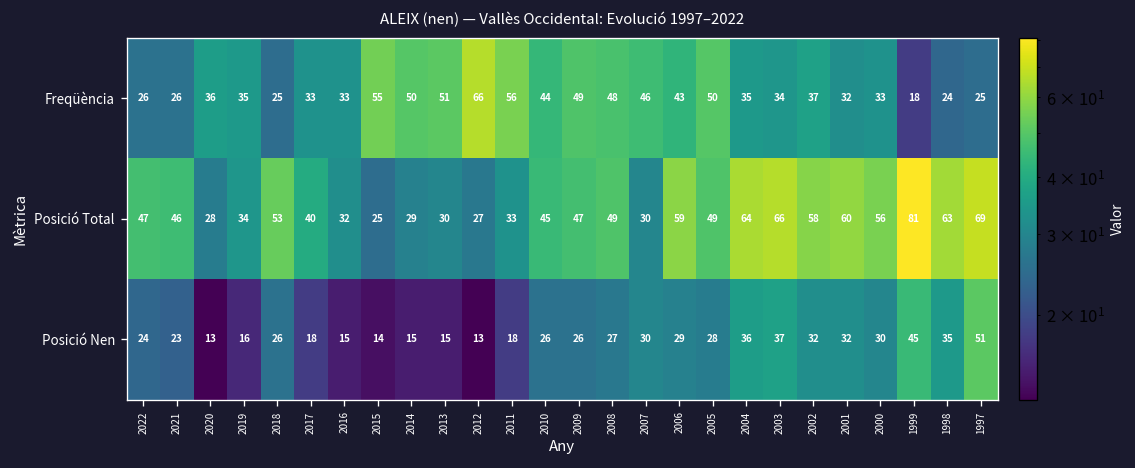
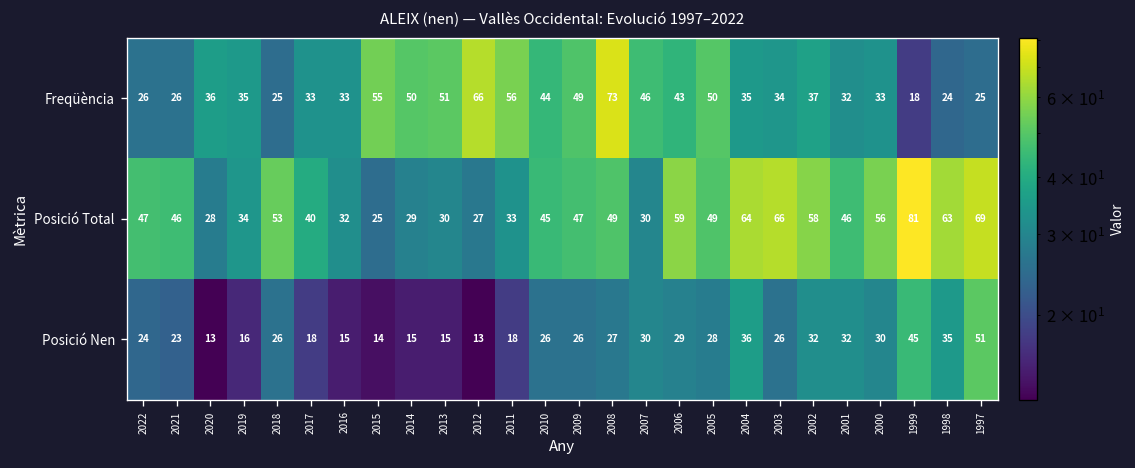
Freqüència, 2008: 48 -> 73
Posició Total, 2001: 60 -> 46
Posició Nen, 2003: 37 -> 26
